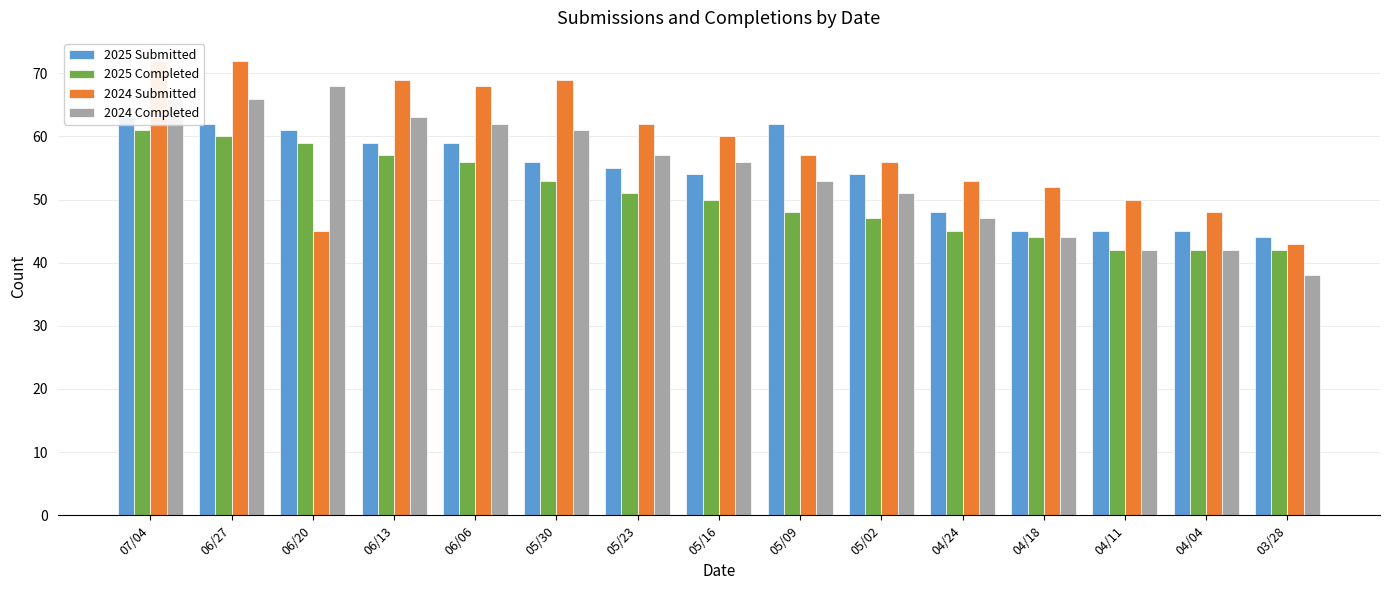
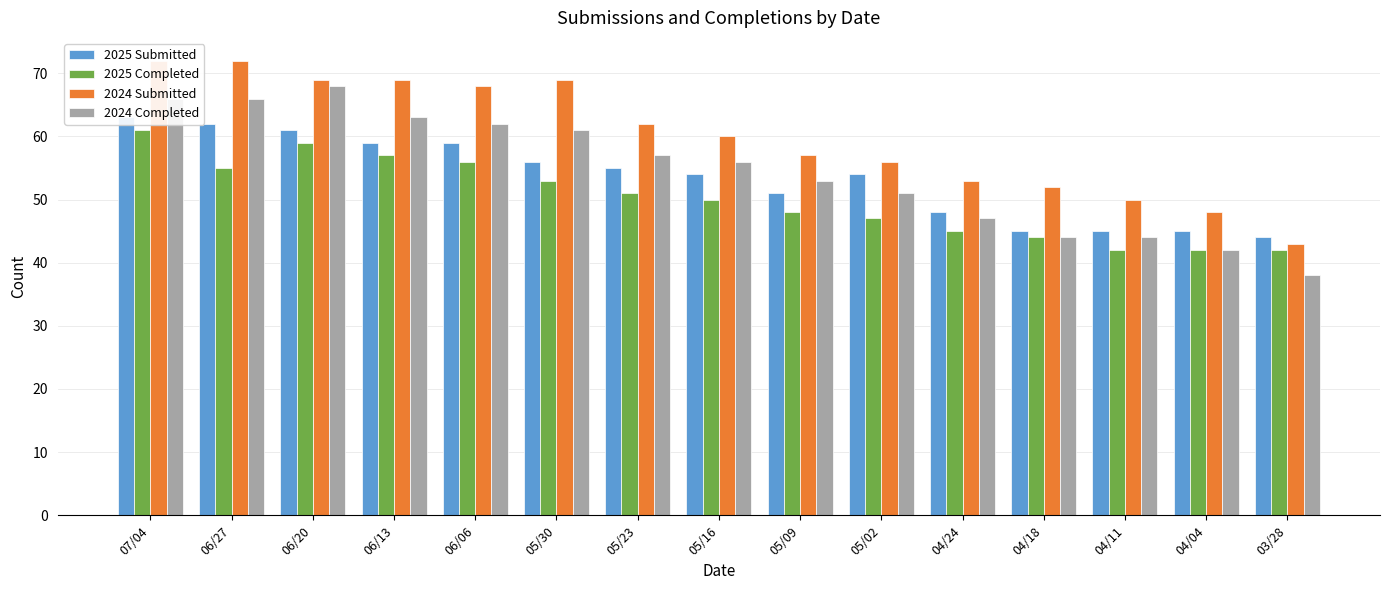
2025 Completed, 06/27: 60 -> 55
2024 Submitted, 06/20: 45 -> 69
2025 Submitted, 05/09: 62 -> 51
2024 Completed, 04/11: 42 -> 44
